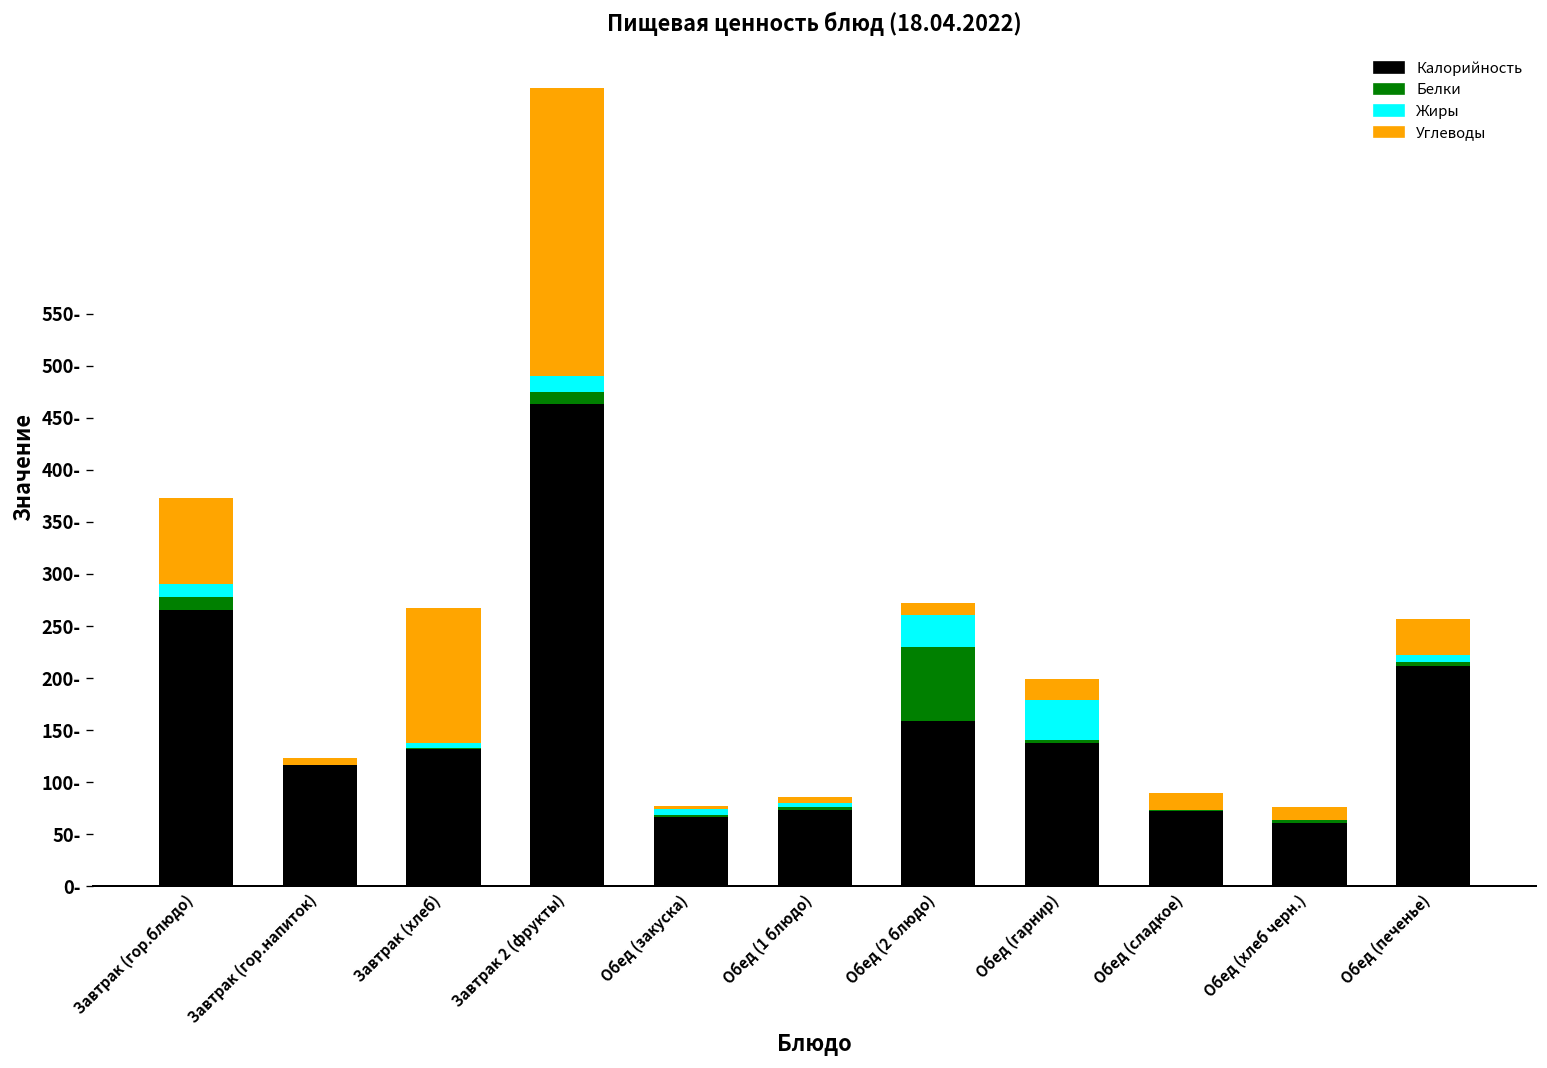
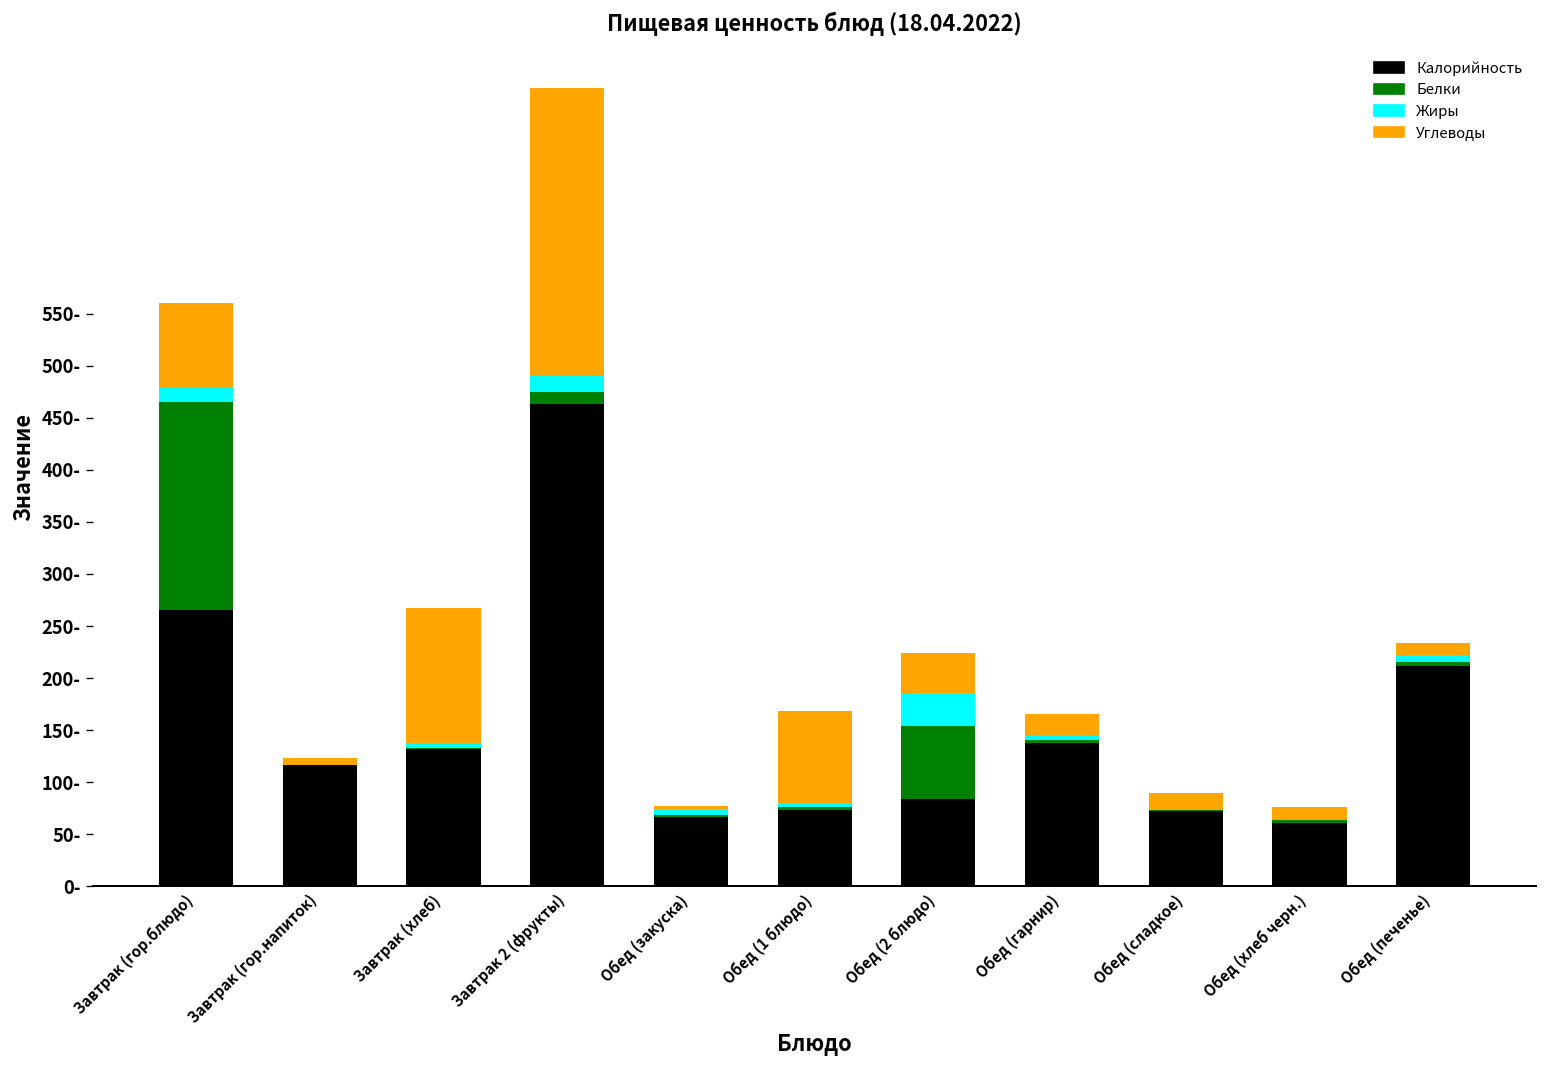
Белки, Завтрак (гор.блюдо): 10- -> 200-
Углеводы, Обед (1 блюдо): 10- -> 90-
Калорийность, Обед (2 блюдо): 160- -> 80-
Углеводы, Обед (2 блюдо): 10- -> 40-
Жиры, Обед (гарнир): 40- -> 0-
Углеводы, Обед (печенье): 30- -> 10-
